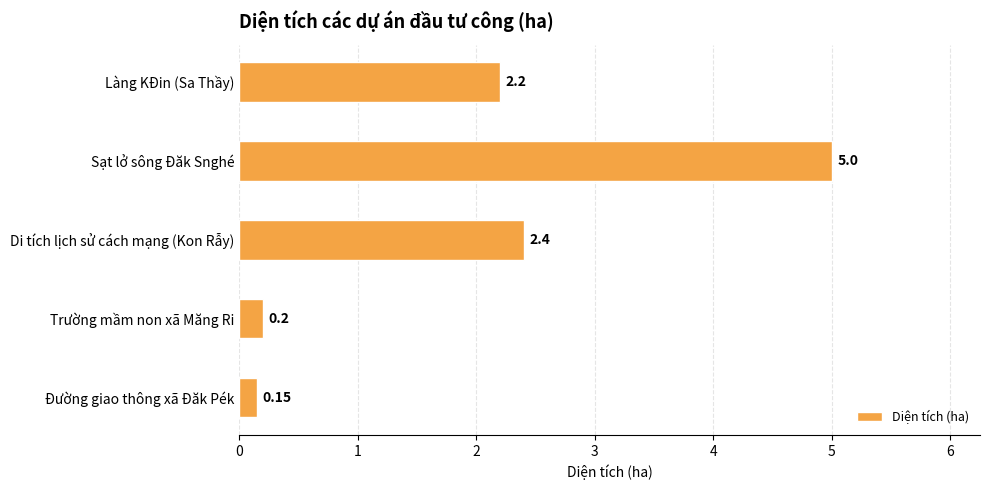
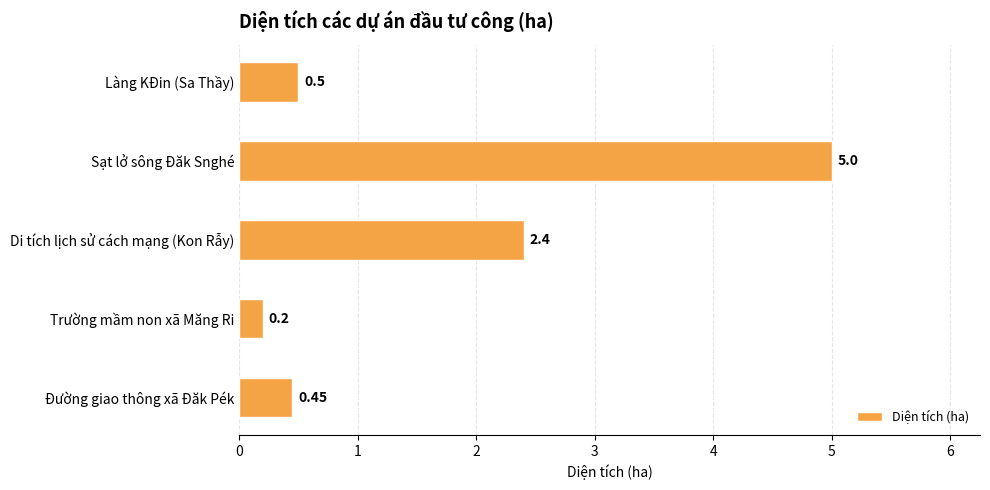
Làng KĐin (Sa Thầy): 2.2 -> 0.5
Đường giao thông xã Đăk Pék: 0.15 -> 0.45
